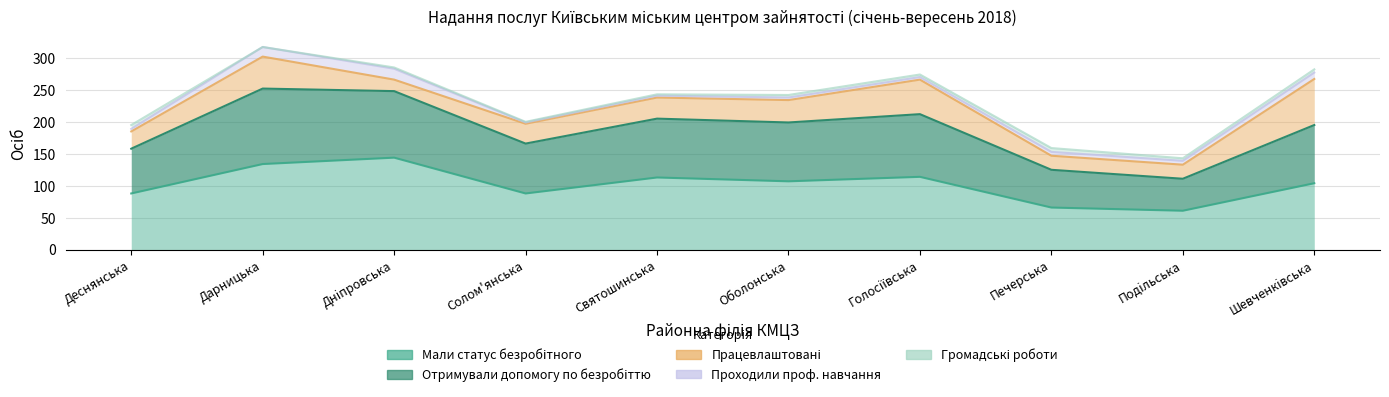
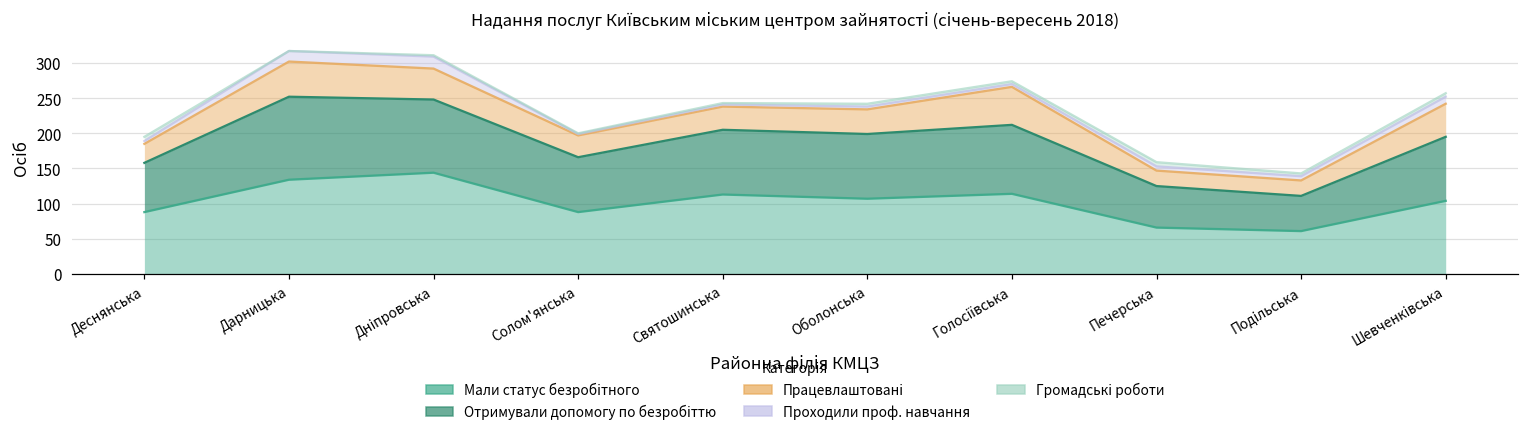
Працевлаштовані, Днiпровська: 20 -> 40
Працевлаштовані, Шевченкiвська: 70 -> 50
